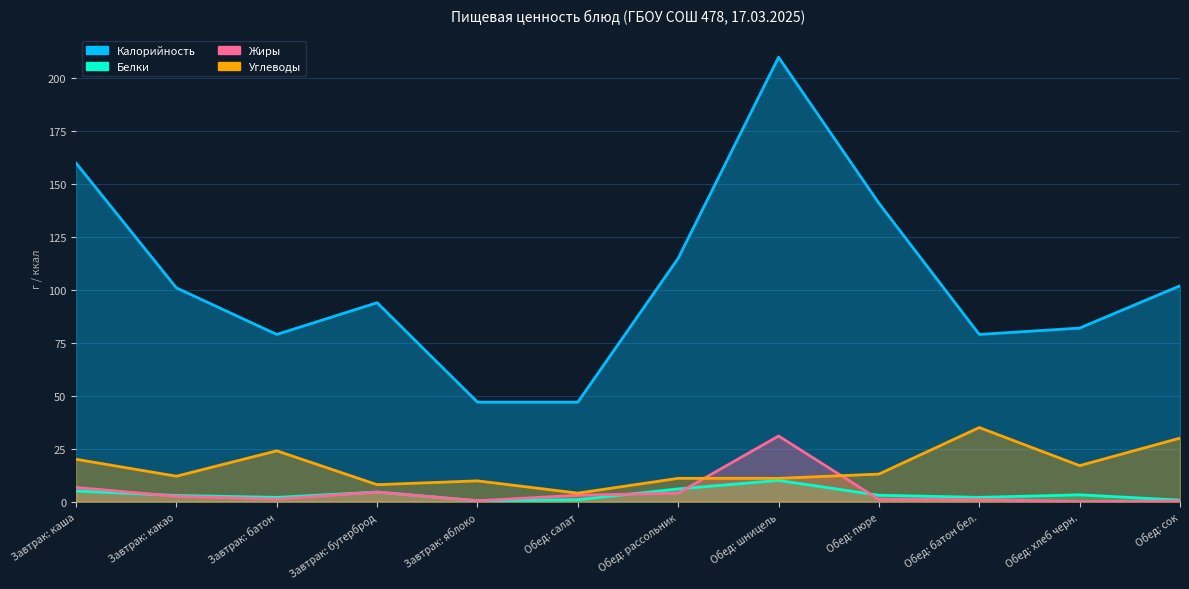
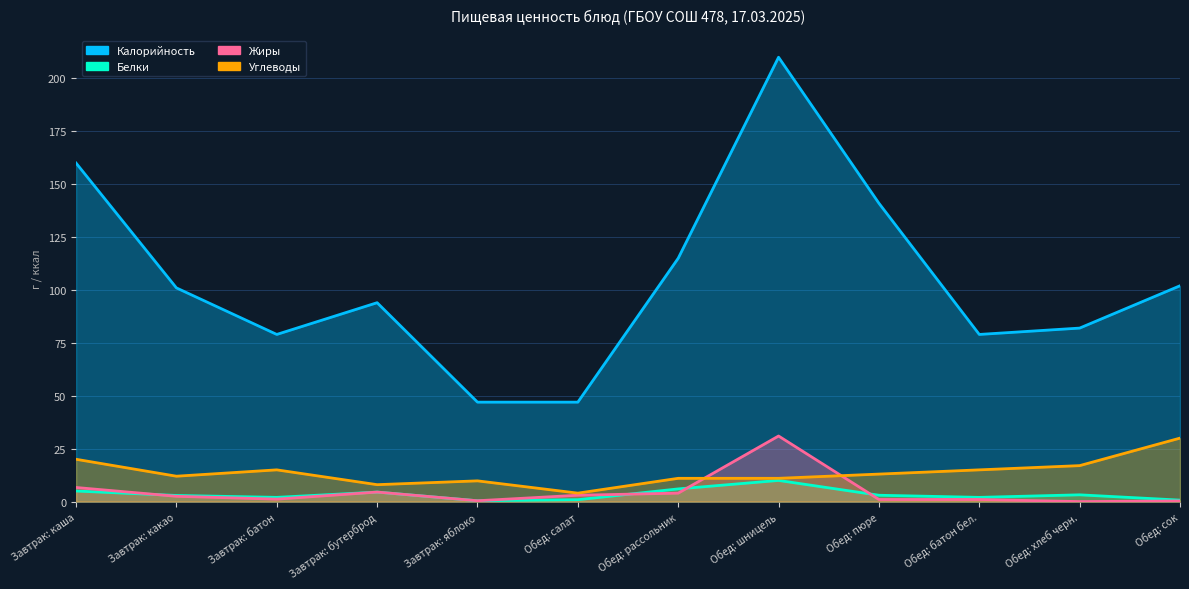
Углеводы, Завтрак: батон: 24 -> 15
Углеводы, Обед: батон бел.: 35 -> 15
